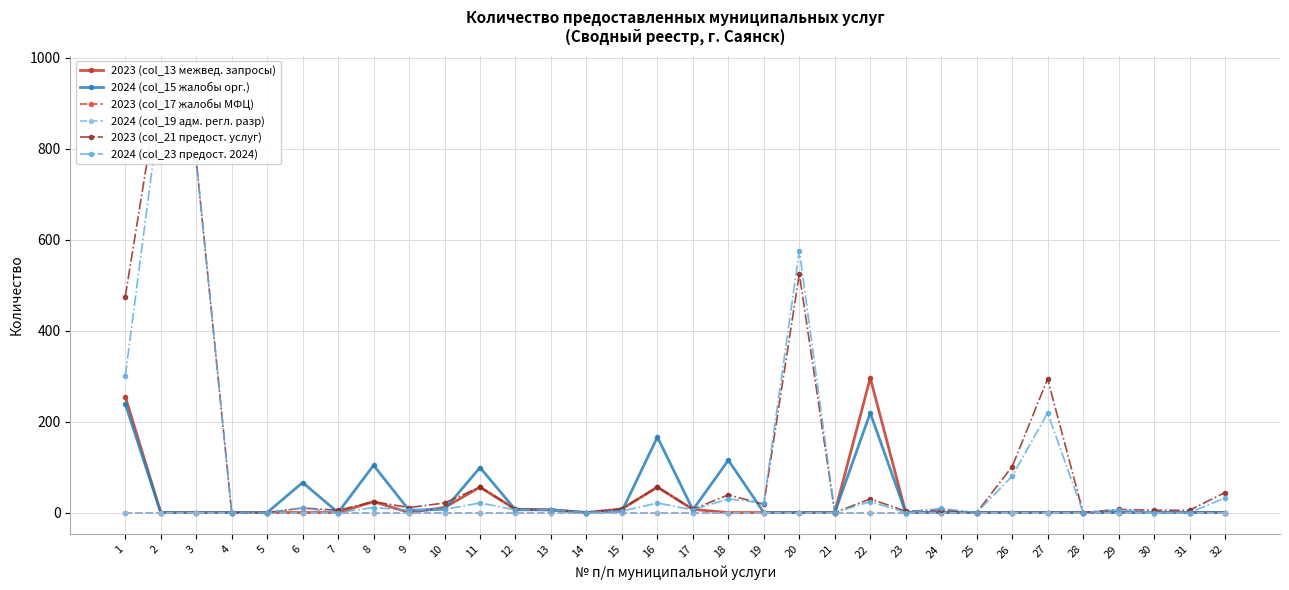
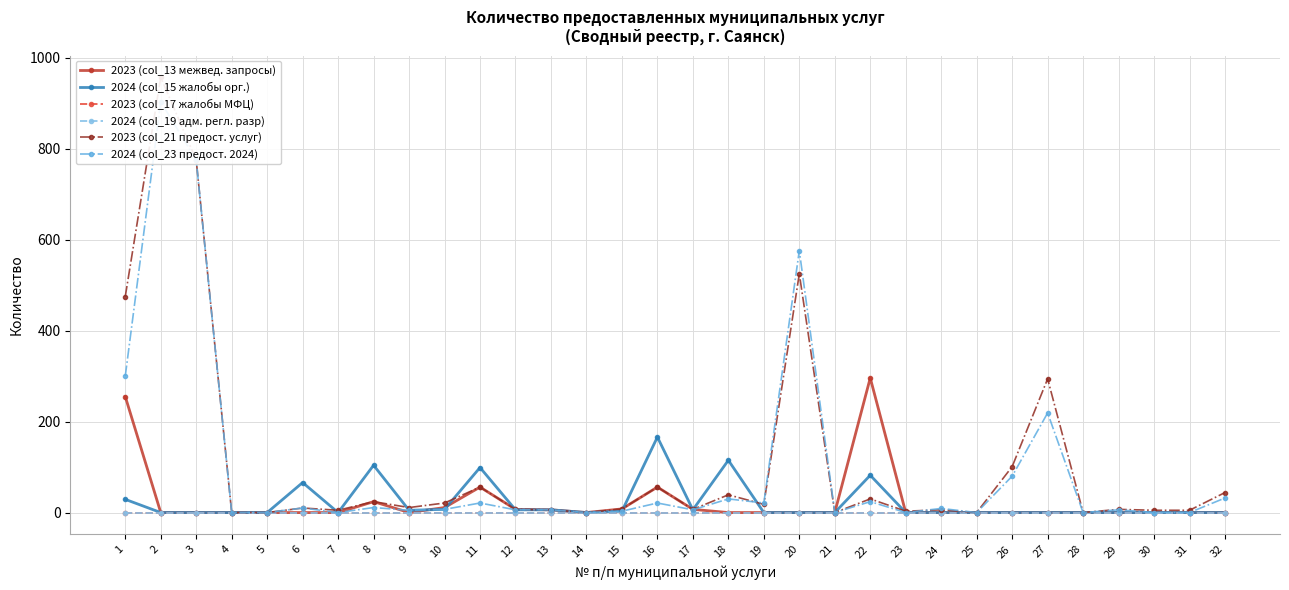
2024 (col_15 жалобы орг.), 1: 240 -> 30
2024 (col_15 жалобы орг.), 22: 220 -> 80
